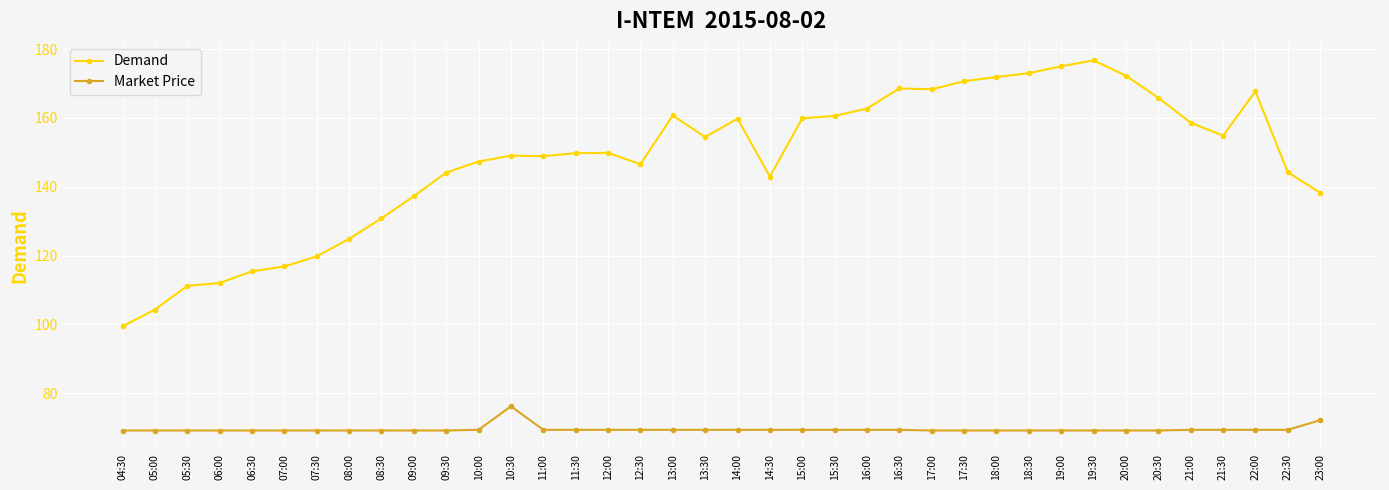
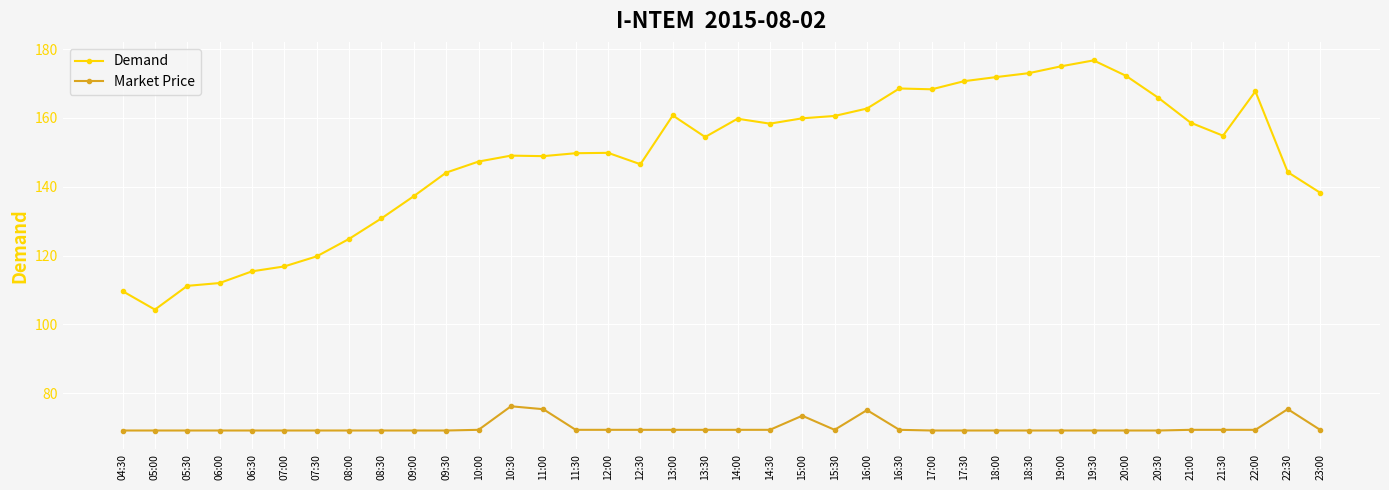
Demand, 04:30: 99 -> 110
Market Price, 11:00: 69 -> 75
Demand, 14:30: 143 -> 158
Market Price, 15:00: 69 -> 73
Market Price, 16:00: 69 -> 75
Market Price, 22:30: 69 -> 75
Market Price, 23:00: 72 -> 69
